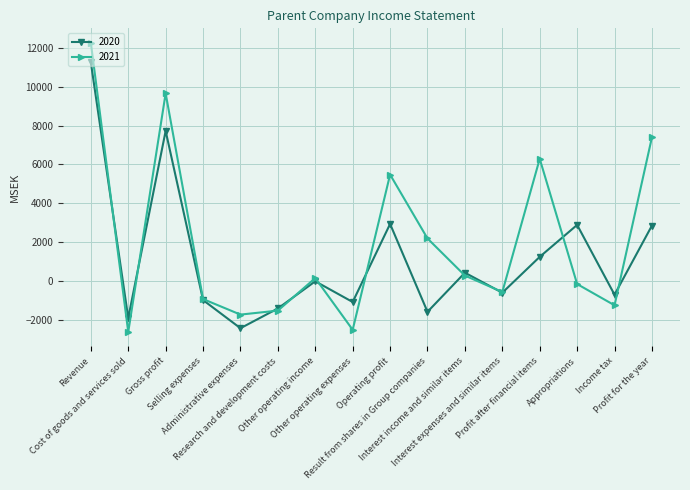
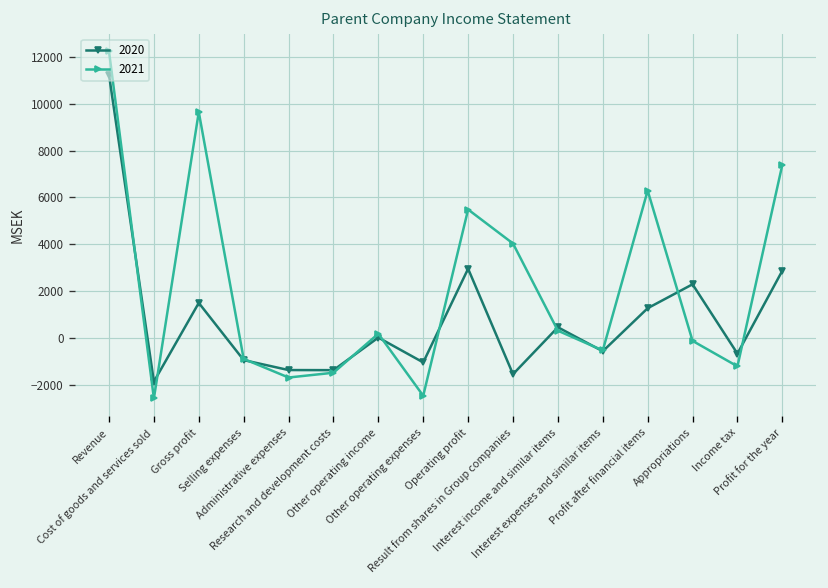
2020, Gross profit: 7700 -> 1500
2020, Administrative expenses: -2400 -> -1400
2021, Result from shares in Group companies: 2200 -> 4000
2020, Appropriations: 2900 -> 2300
